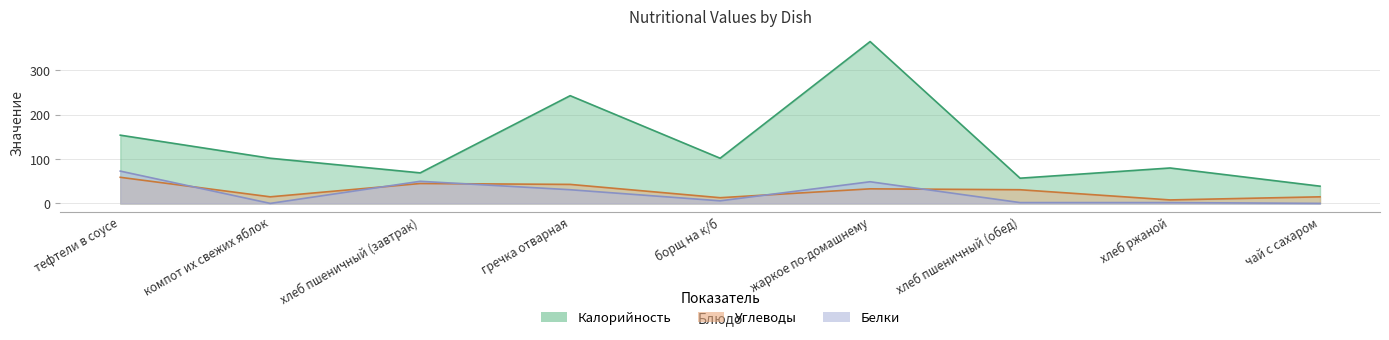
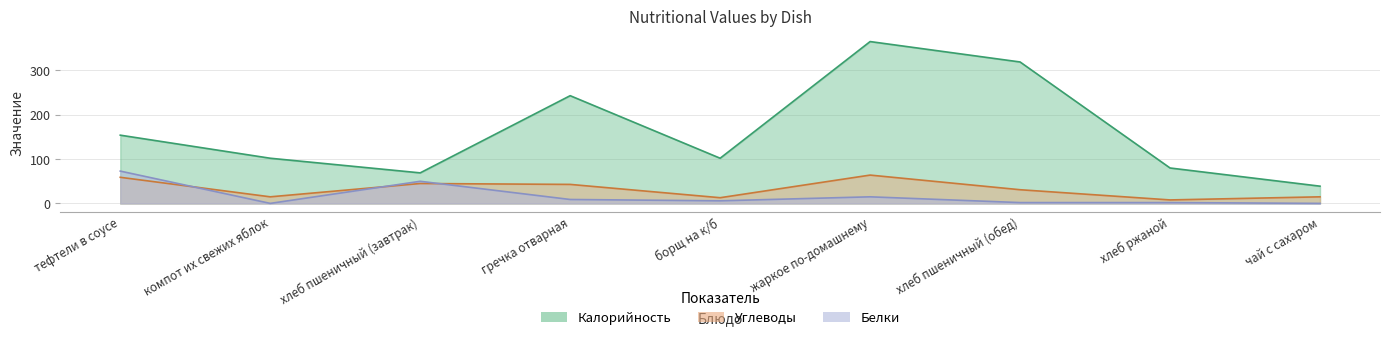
Белки, гречка отварная: 30 -> 10
Углеводы, жаркое по-домашнему: 30 -> 60
Белки, жаркое по-домашнему: 50 -> 20
Калорийность, хлеб пшеничный (обед): 60 -> 320
